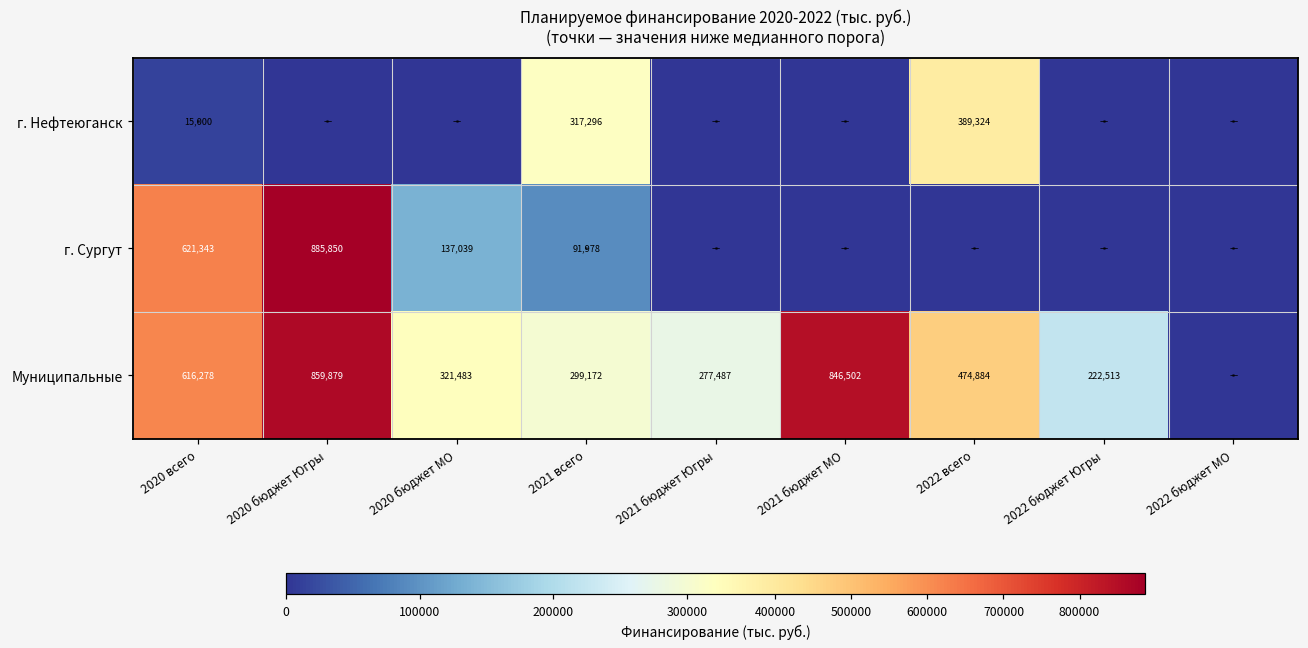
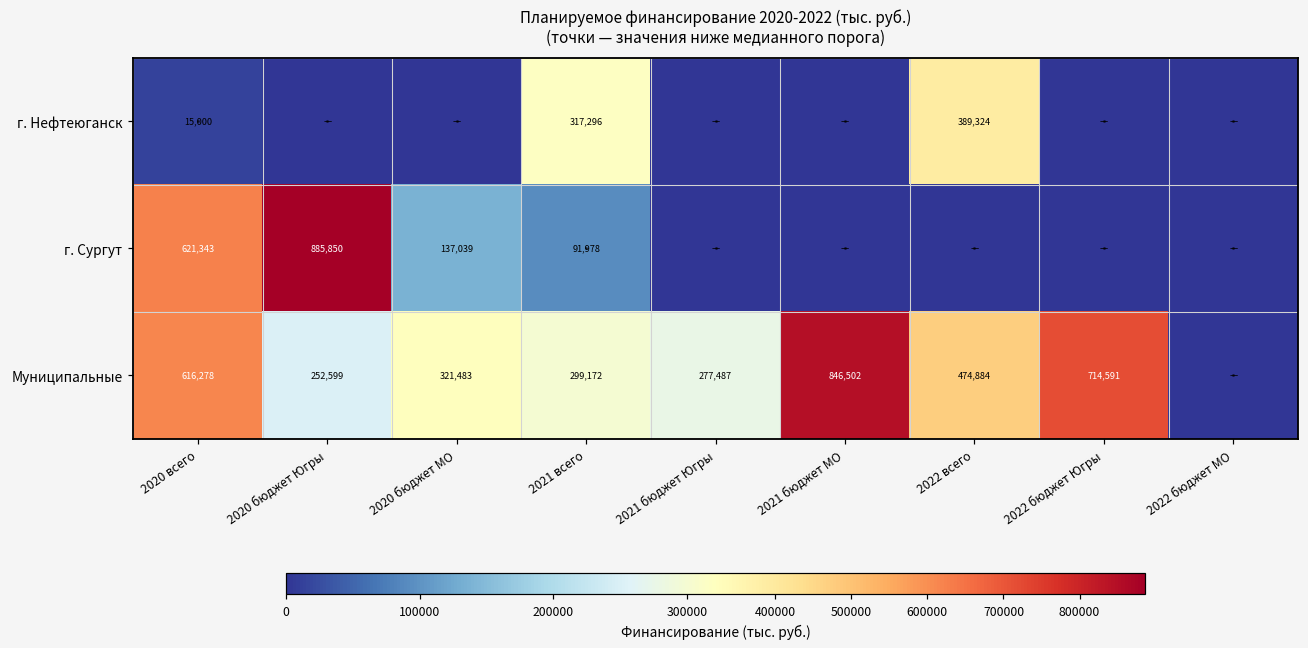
Муниципальные, 2020 бюджет Югры: 859,879 -> 252,599
Муниципальные, 2022 бюджет Югры: 222,513 -> 714,591
